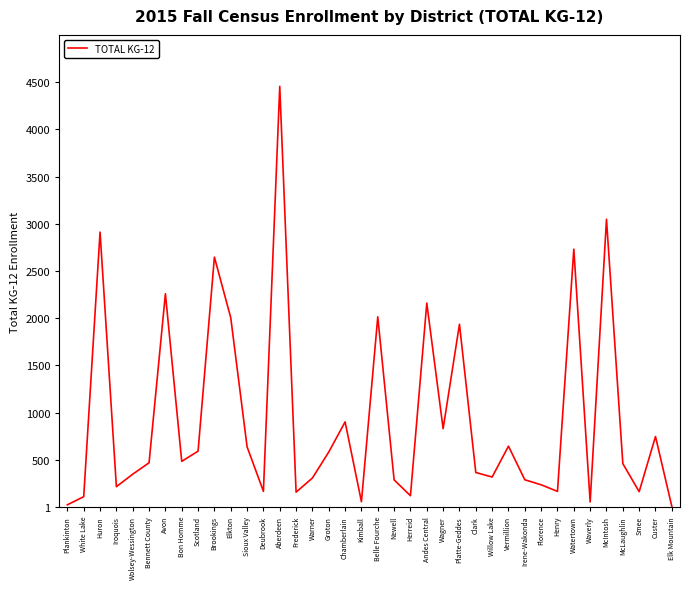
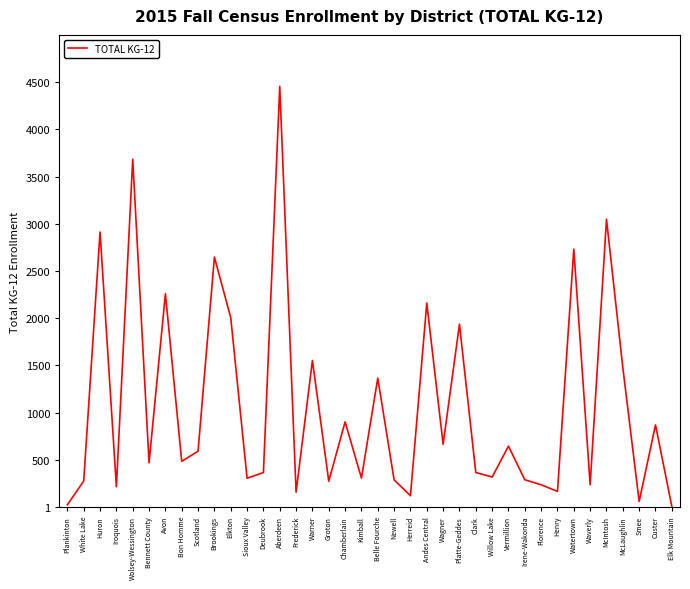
White Lake: 100 -> 300
Wolsey-Wessington: 300 -> 3700
Sioux Valley: 600 -> 300
Deubrook: 200 -> 400
Warner: 300 -> 1600
Groton: 600 -> 300
Kimball: 100 -> 300
Belle Fourche: 2000 -> 1400
Wagner: 800 -> 700
Waverly: 100 -> 200
McLaughlin: 500 -> 1500
Smee: 200 -> 100
Custer: 700 -> 900
